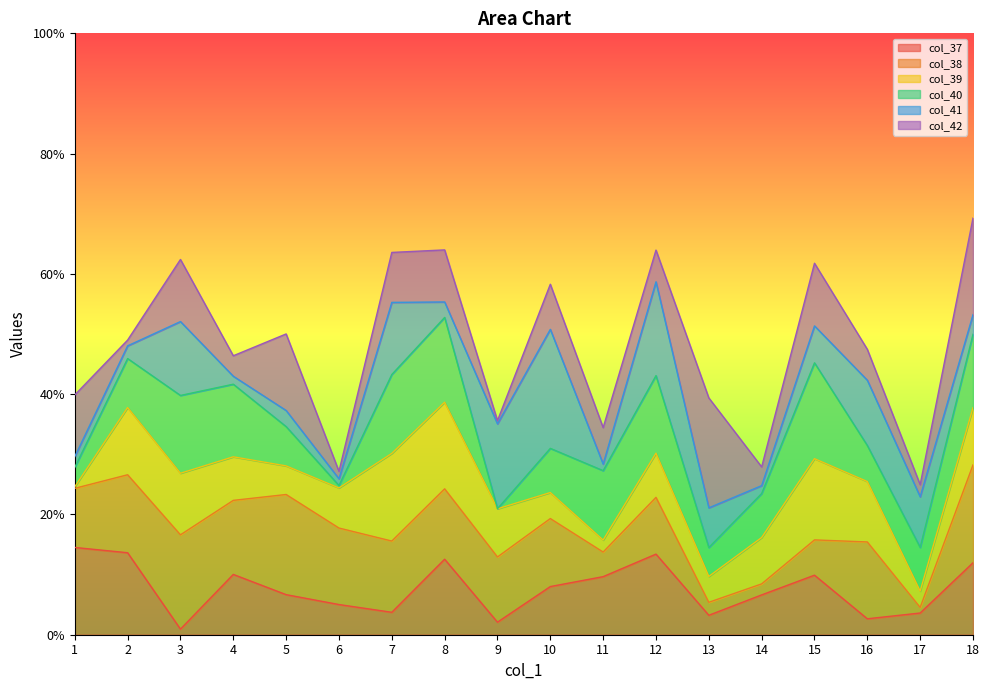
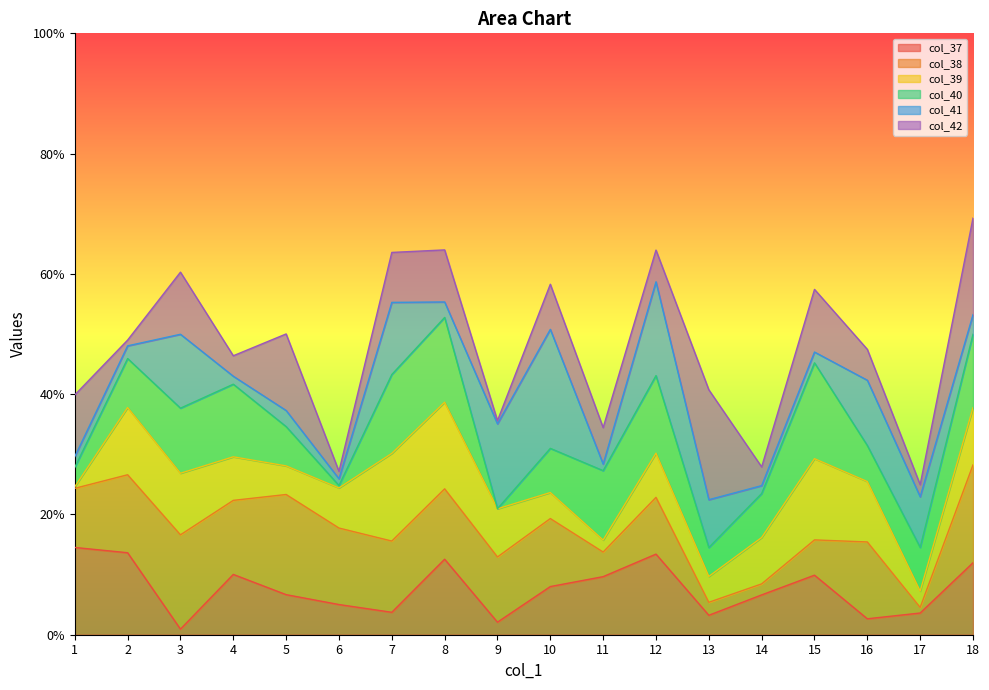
col_40, 3: 13% -> 11%
col_41, 13: 7% -> 8%
col_41, 15: 6% -> 2%
